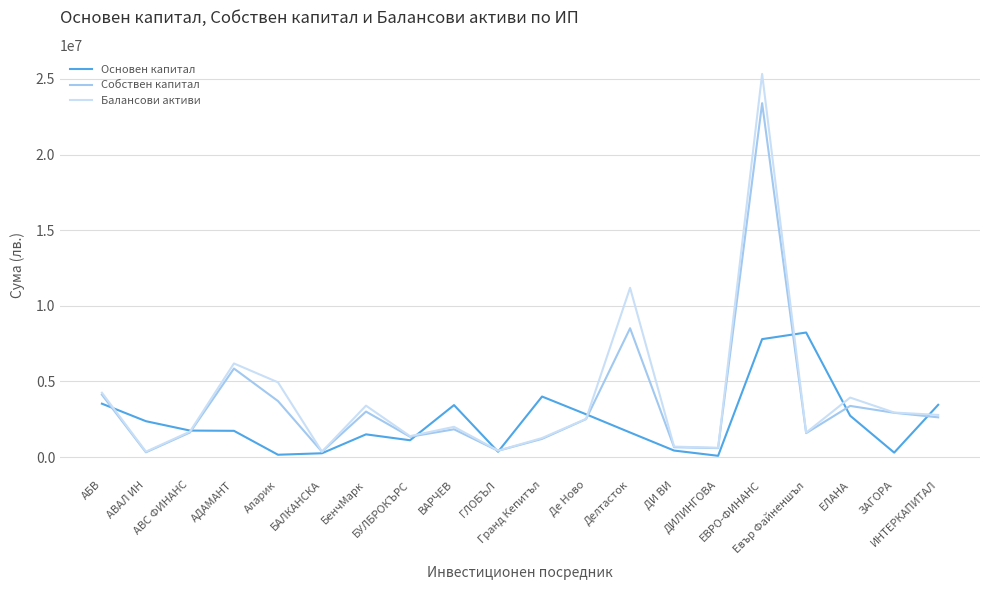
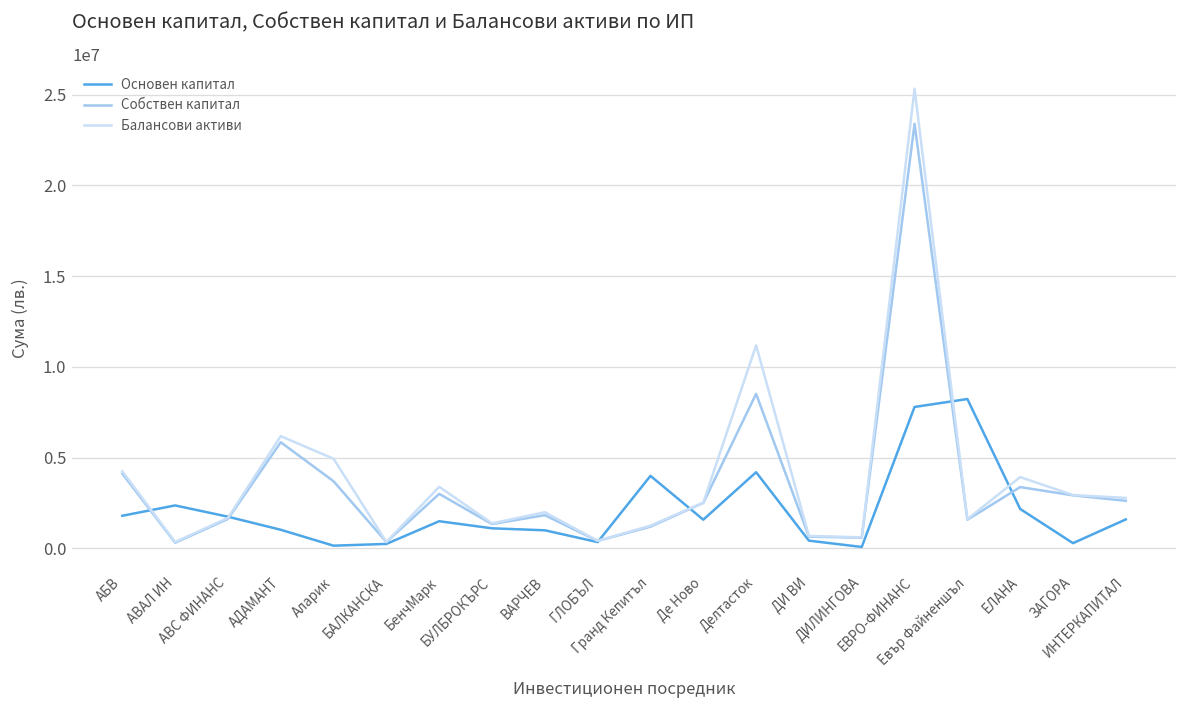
Основен капитал, АБВ: 3500000 -> 1800000
Основен капитал, АДАМАНТ: 1700000 -> 1000000
Основен капитал, ВАРЧЕВ: 3400000 -> 1000000
Основен капитал, Де Ново: 2800000 -> 1600000
Основен капитал, Делтасток: 1600000 -> 4200000
Основен капитал, ЕЛАНА: 2700000 -> 2200000
Основен капитал, ИНТЕРКАПИТАЛ: 3500000 -> 1600000
